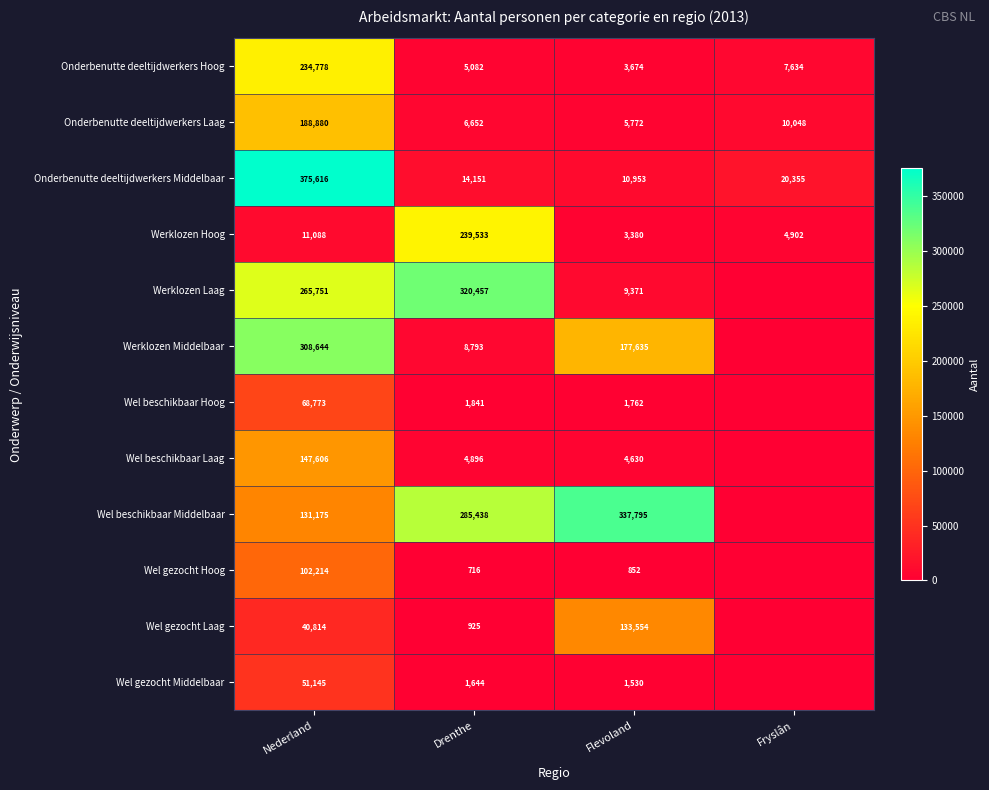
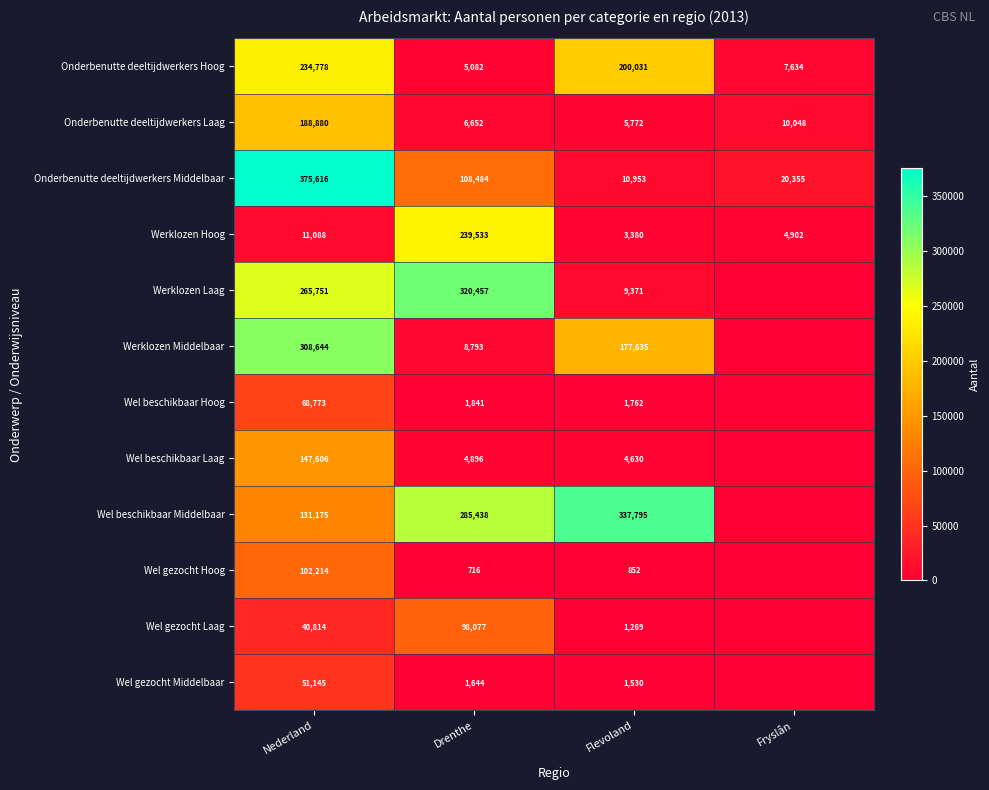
Onderbenutte deeltijdwerkers Hoog, Flevoland: 3,674 -> 200,031
Onderbenutte deeltijdwerkers Middelbaar, Drenthe: 14,151 -> 108,484
Wel gezocht Laag, Drenthe: 925 -> 98,077
Wel gezocht Laag, Flevoland: 133,554 -> 1,269
